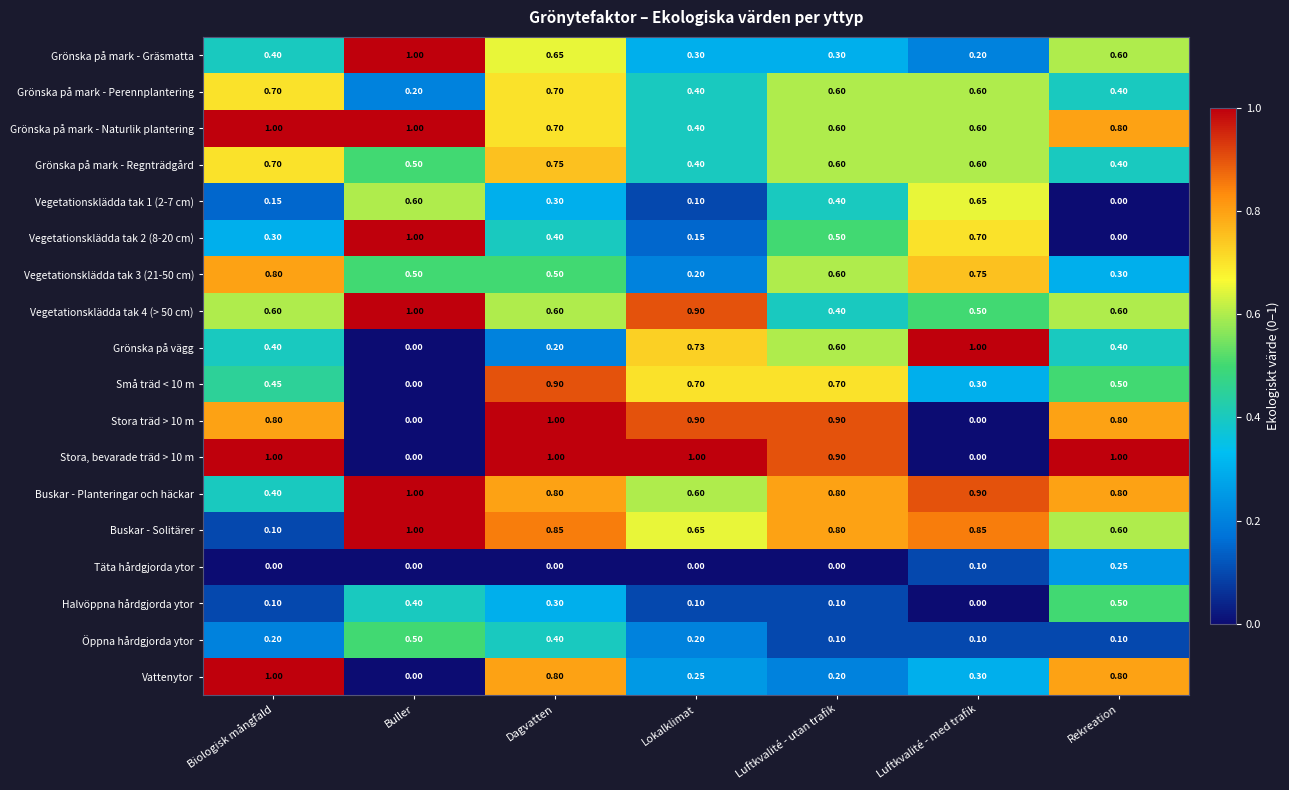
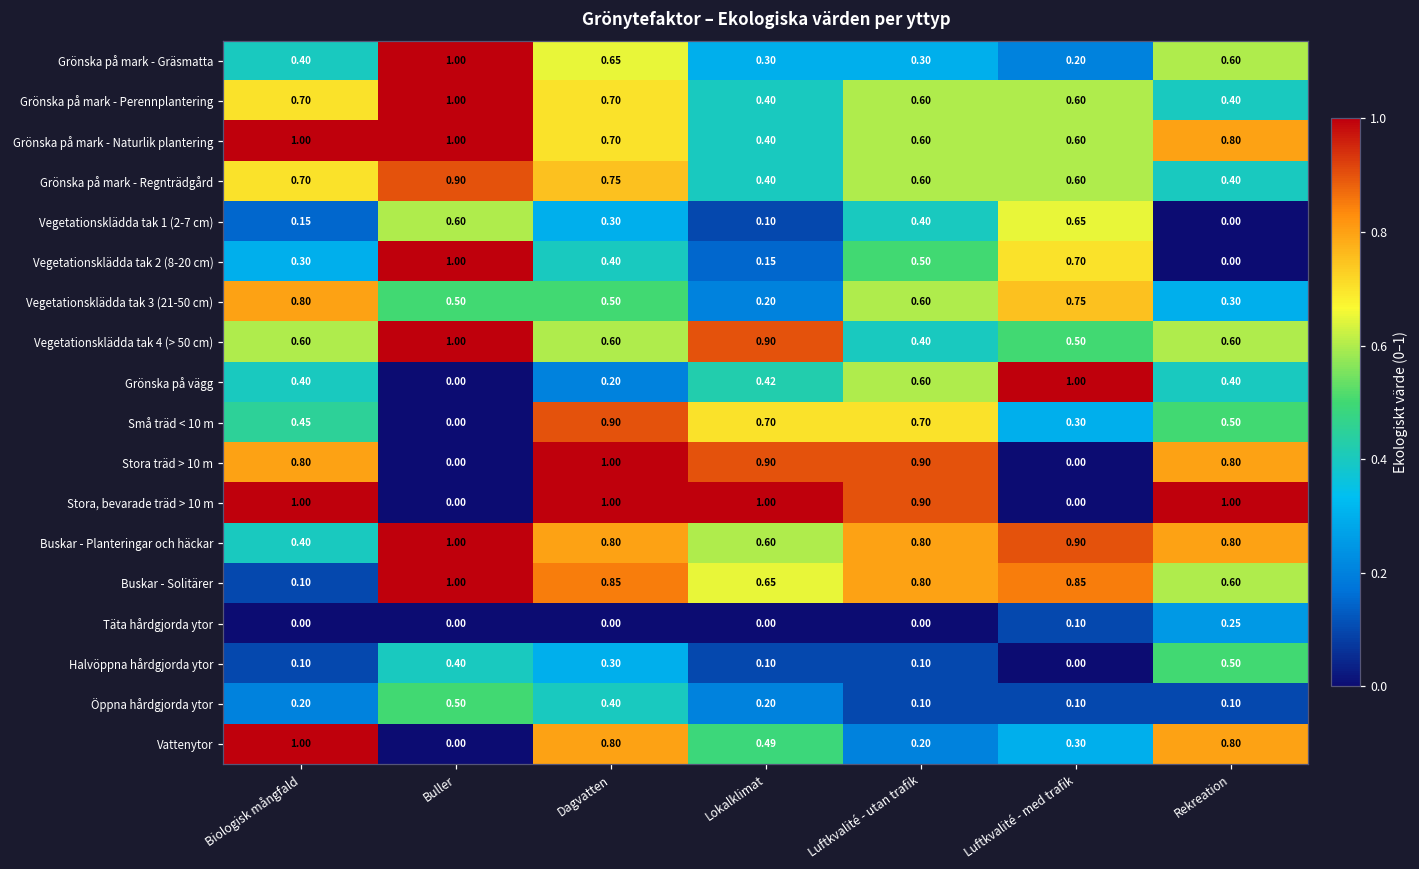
Grönska på mark - Perennplantering, Buller: 0.20 -> 1.00
Grönska på mark - Regnträdgård, Buller: 0.50 -> 0.90
Grönska på vägg, Lokalklimat: 0.73 -> 0.42
Vattenytor, Lokalklimat: 0.25 -> 0.49
